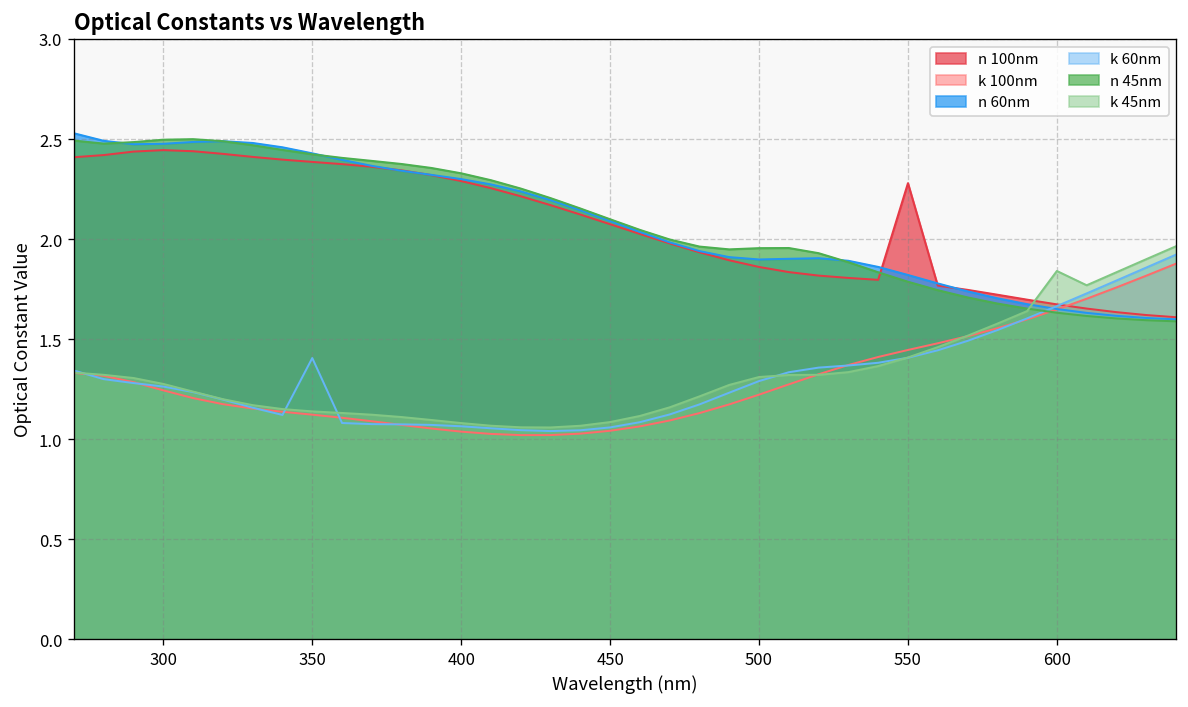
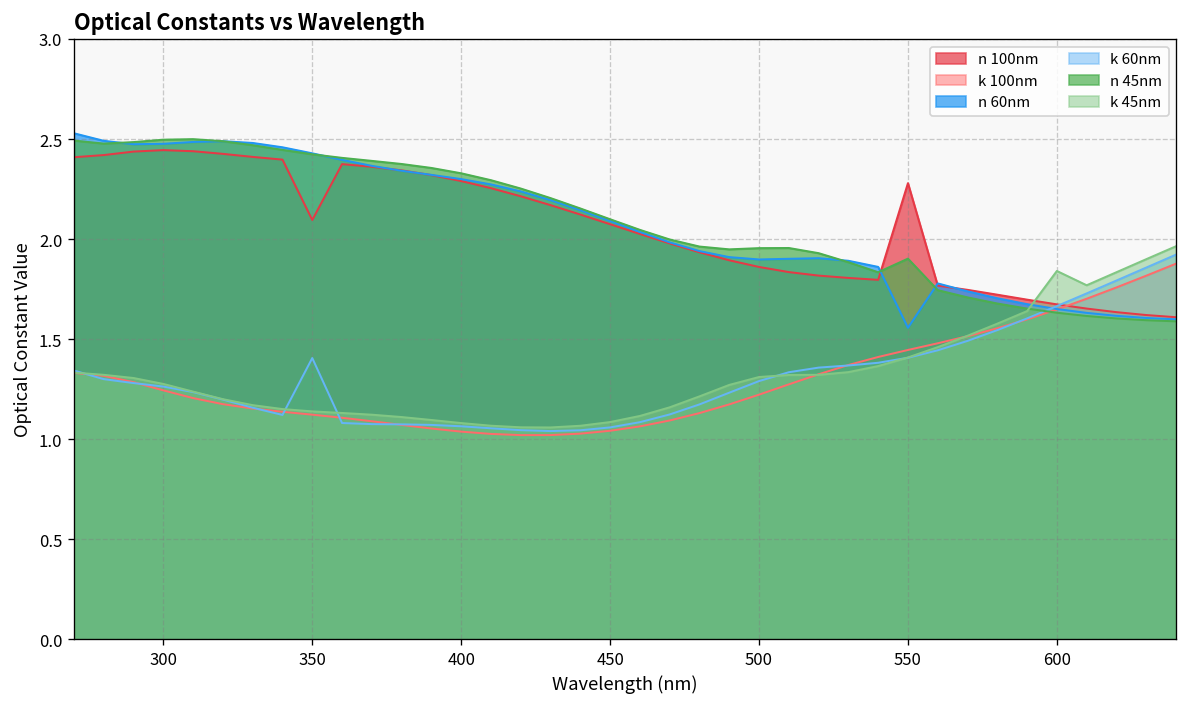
n 100nm, 350: 2.39 -> 2.10
n 60nm, 550: 1.82 -> 1.56
n 45nm, 550: 1.79 -> 1.90
